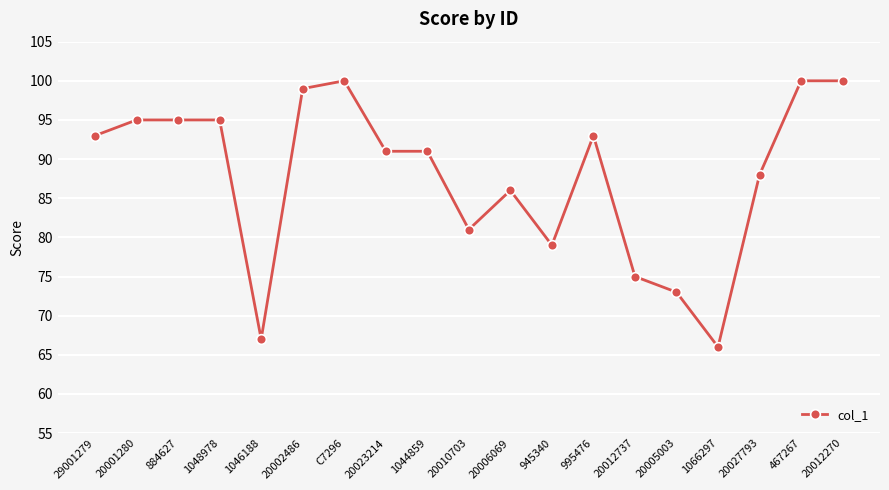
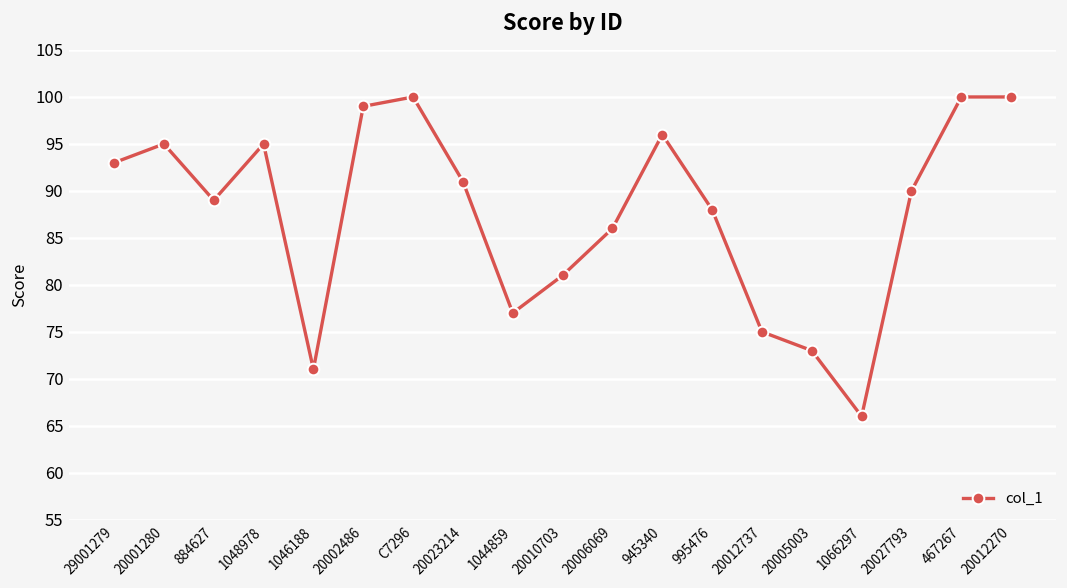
884627: 95 -> 89
1046188: 67 -> 71
1044859: 91 -> 77
945340: 79 -> 96
995476: 93 -> 88
20027793: 88 -> 90
